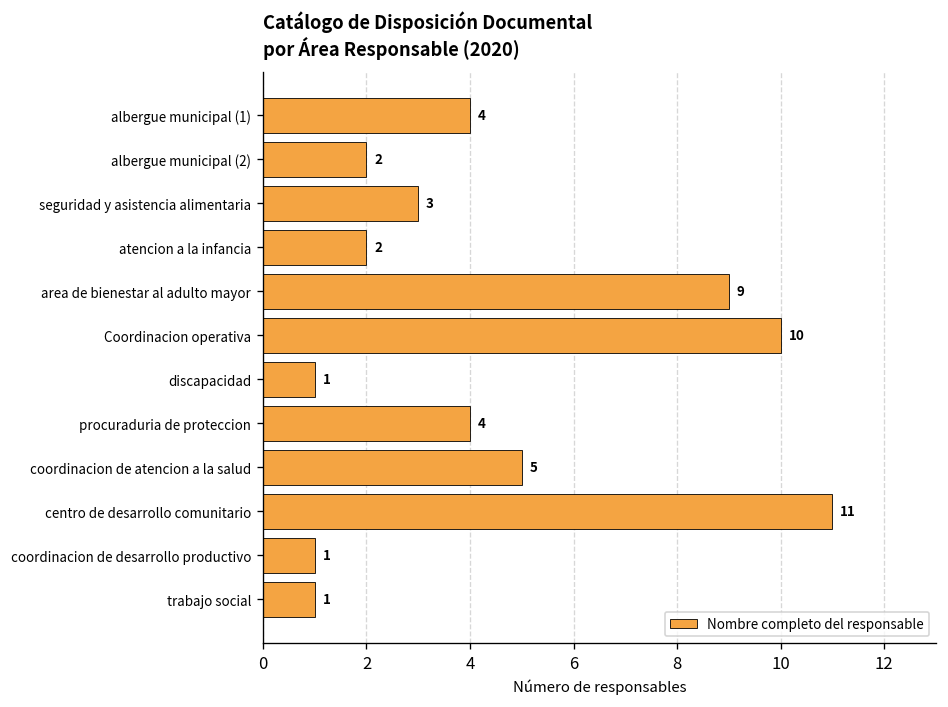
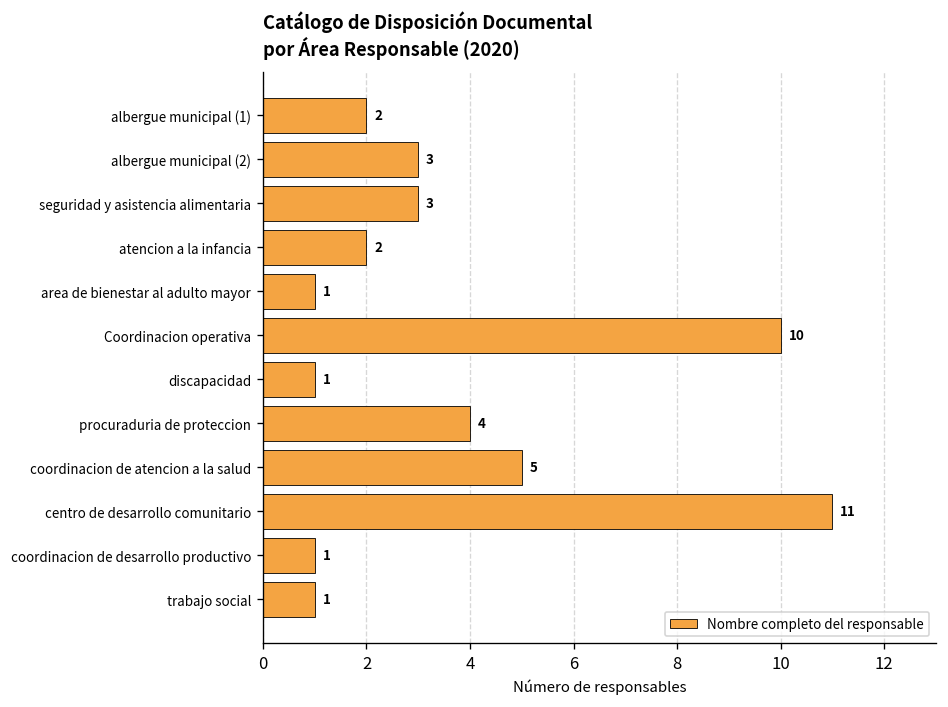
albergue municipal (1): 4 -> 2
albergue municipal (2): 2 -> 3
area de bienestar al adulto mayor: 9 -> 1
